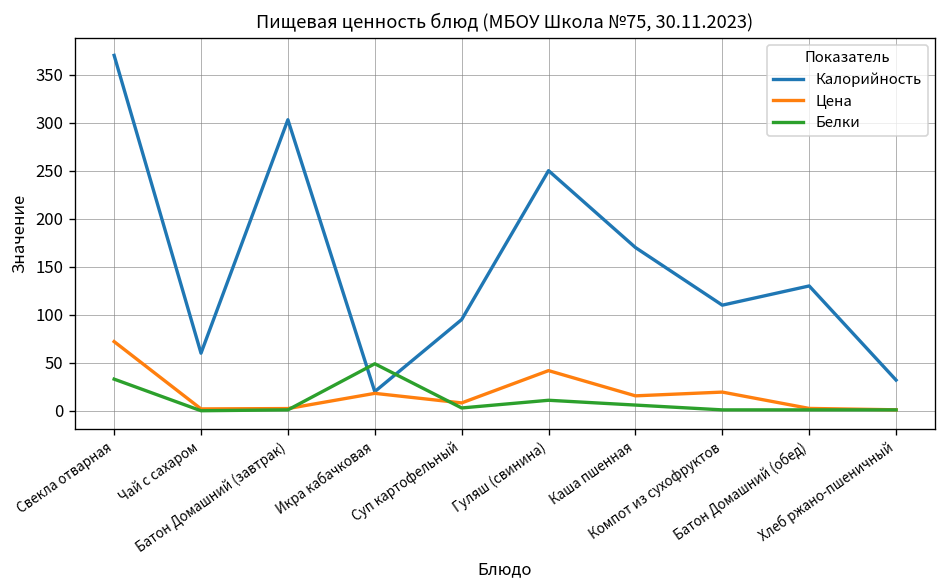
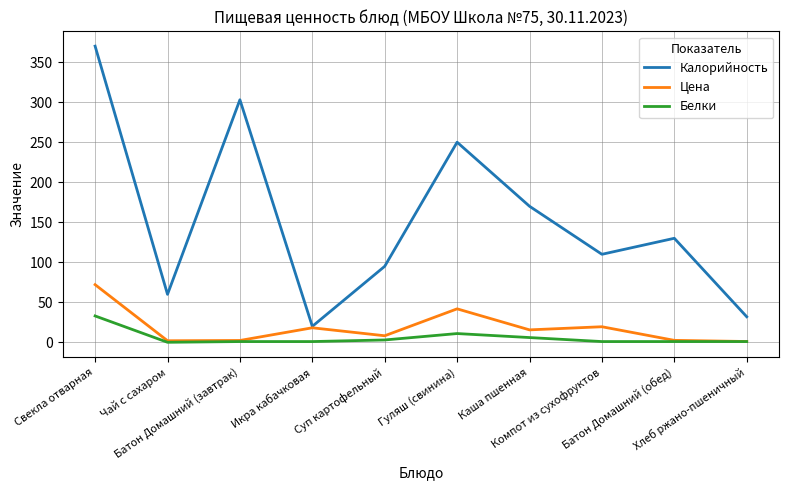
Белки, Икра кабачковая: 50 -> 0
